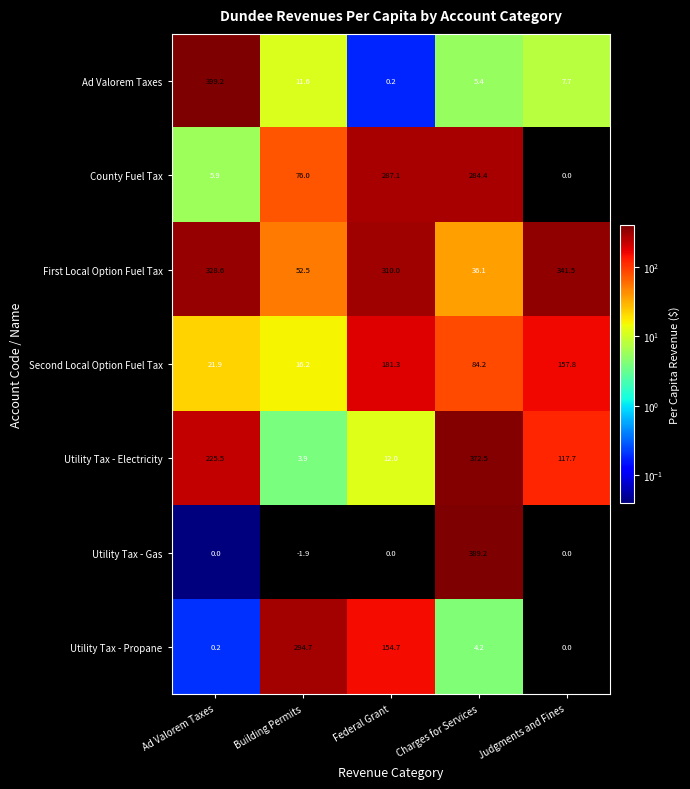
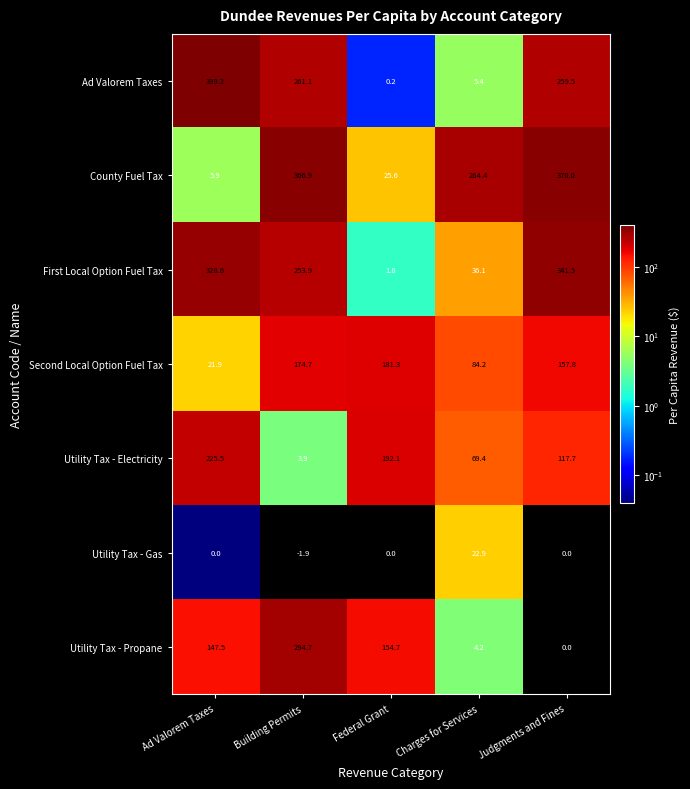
Ad Valorem Taxes, Building Permits: 11.6 -> 261.1
Ad Valorem Taxes, Judgments and Fines: 7.7 -> 259.5
County Fuel Tax, Building Permits: 76.0 -> 366.9
County Fuel Tax, Federal Grant: 287.1 -> 25.6
County Fuel Tax, Judgments and Fines: 0.0 -> 370.0
First Local Option Fuel Tax, Building Permits: 52.5 -> 253.9
First Local Option Fuel Tax, Federal Grant: 310.0 -> 1.8
Second Local Option Fuel Tax, Building Permits: 16.2 -> 174.7
Utility Tax - Electricity, Federal Grant: 12.0 -> 192.1
Utility Tax - Electricity, Charges for Services: 372.5 -> 69.4
Utility Tax - Gas, Charges for Services: 389.2 -> 22.9
Utility Tax - Propane, Ad Valorem Taxes: 0.2 -> 147.5
